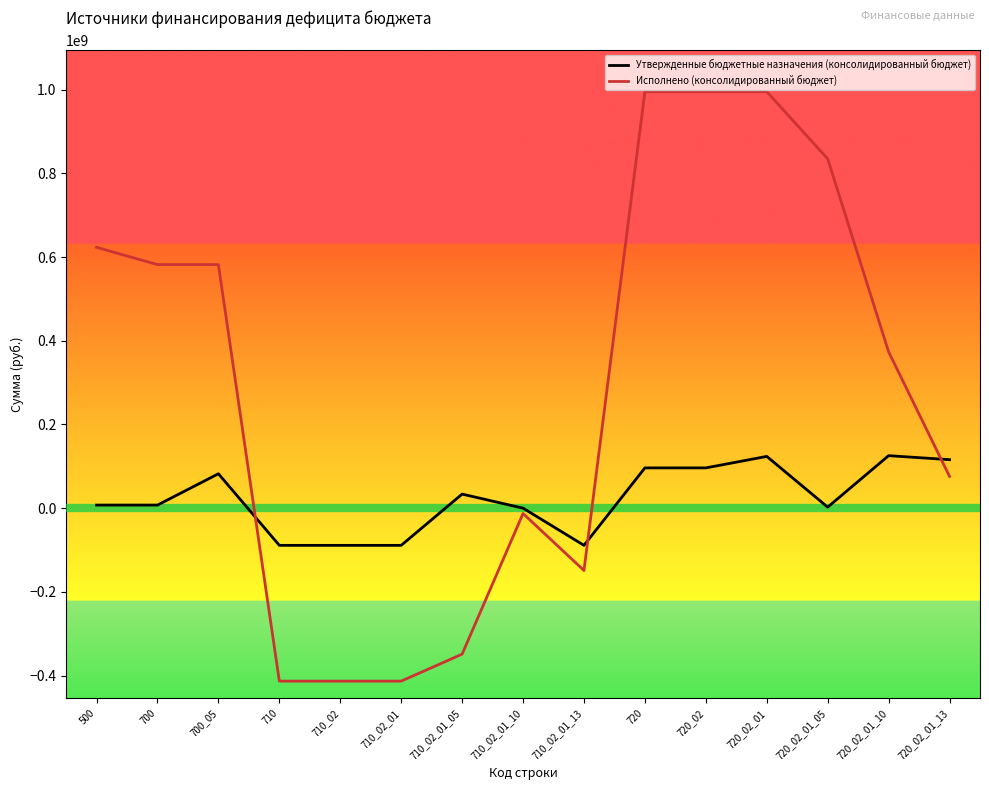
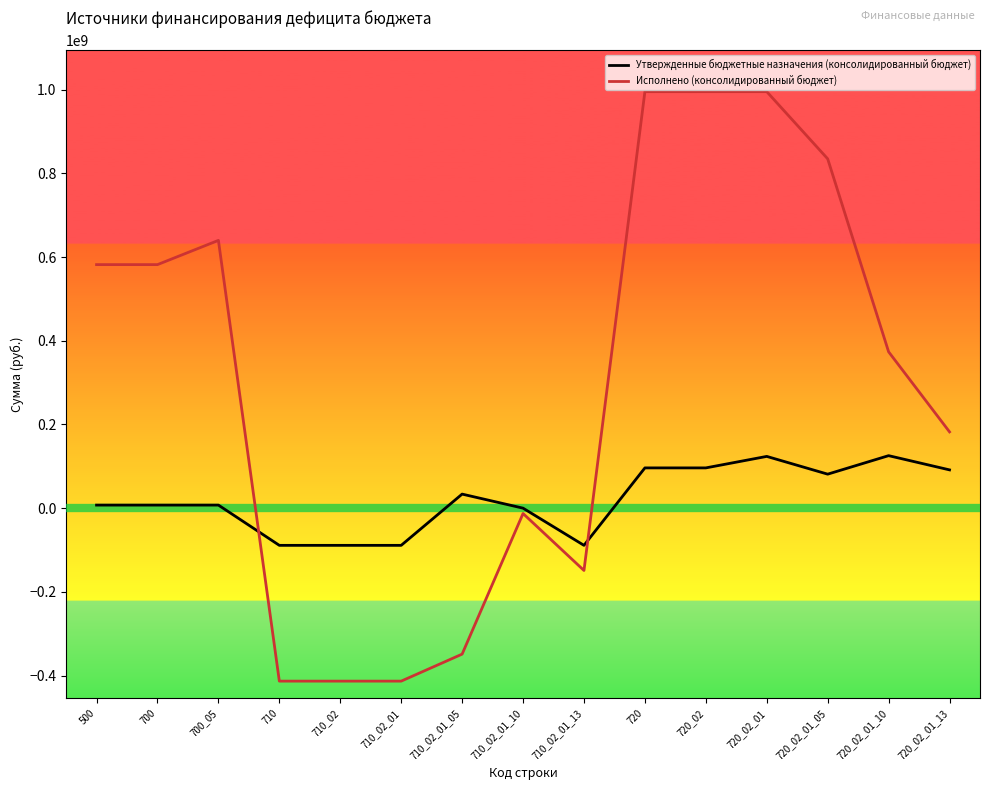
Исполнено (консолидированный бюджет), 500: 620000000 -> 580000000
Утвержденные бюджетные назначения (консолидированный бюджет), 700_05: 80000000 -> 10000000
Исполнено (консолидированный бюджет), 700_05: 580000000 -> 640000000
Утвержденные бюджетные назначения (консолидированный бюджет), 720_02_01_05: 0 -> 80000000
Утвержденные бюджетные назначения (консолидированный бюджет), 720_02_01_13: 120000000 -> 90000000
Исполнено (консолидированный бюджет), 720_02_01_13: 80000000 -> 180000000
